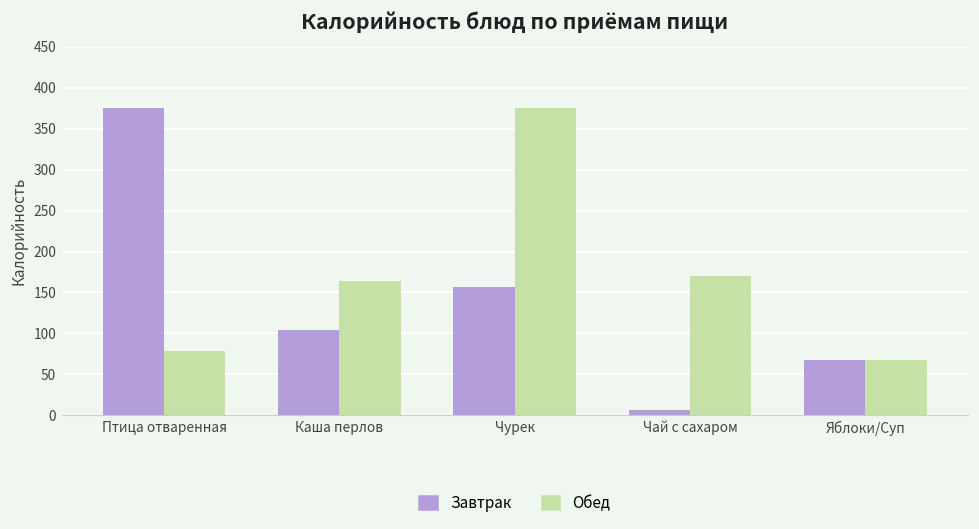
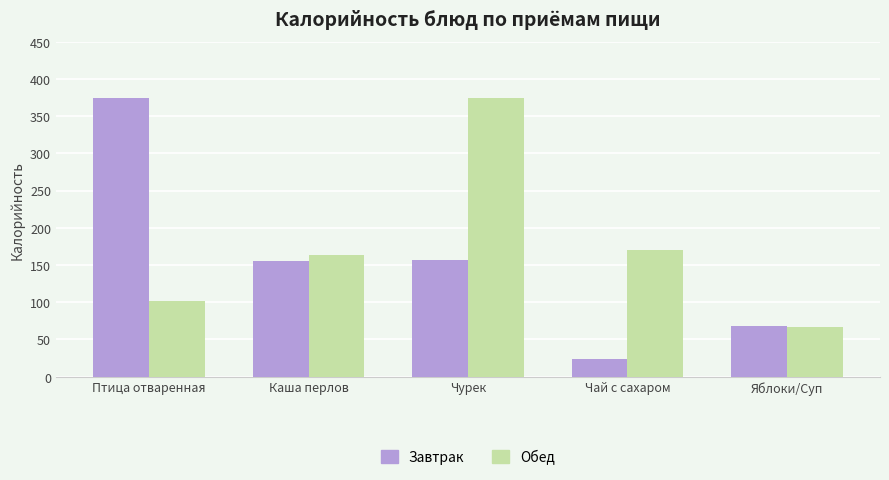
Обед, Птица отваренная: 80 -> 100
Завтрак, Каша перлов: 100 -> 160
Завтрак, Чай с сахаром: 10 -> 20
